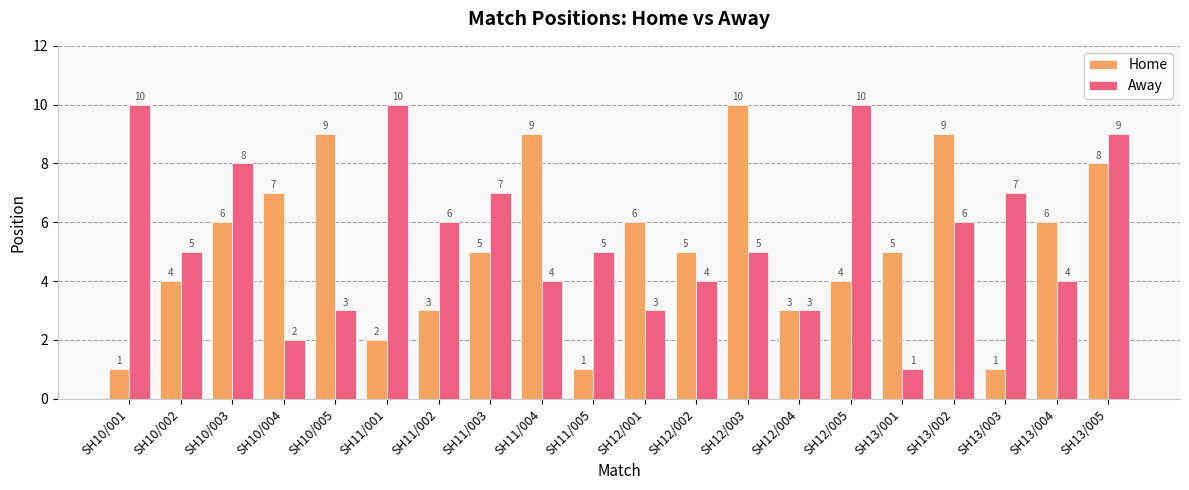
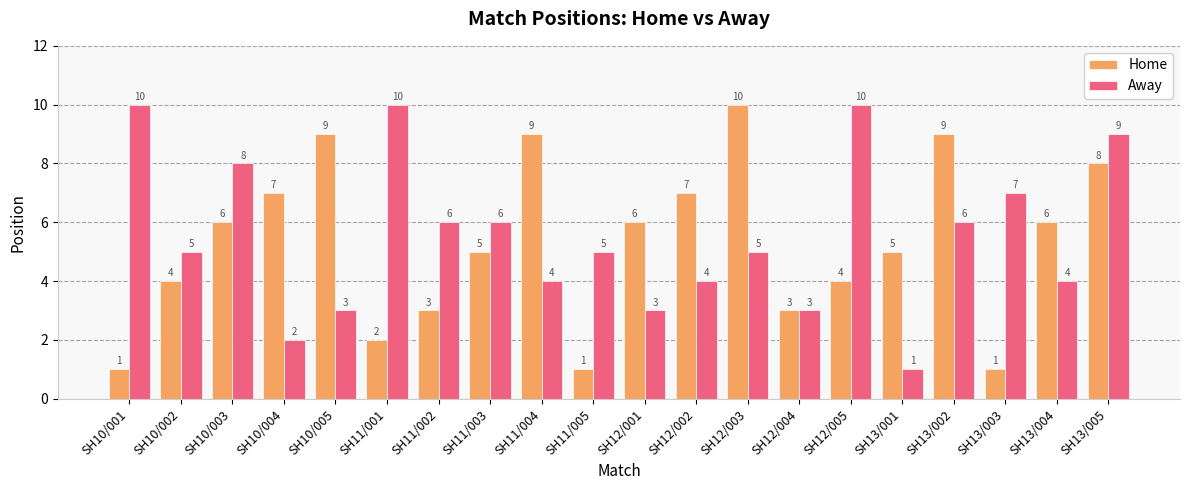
Away, SH11/003: 7 -> 6
Home, SH12/002: 5 -> 7
